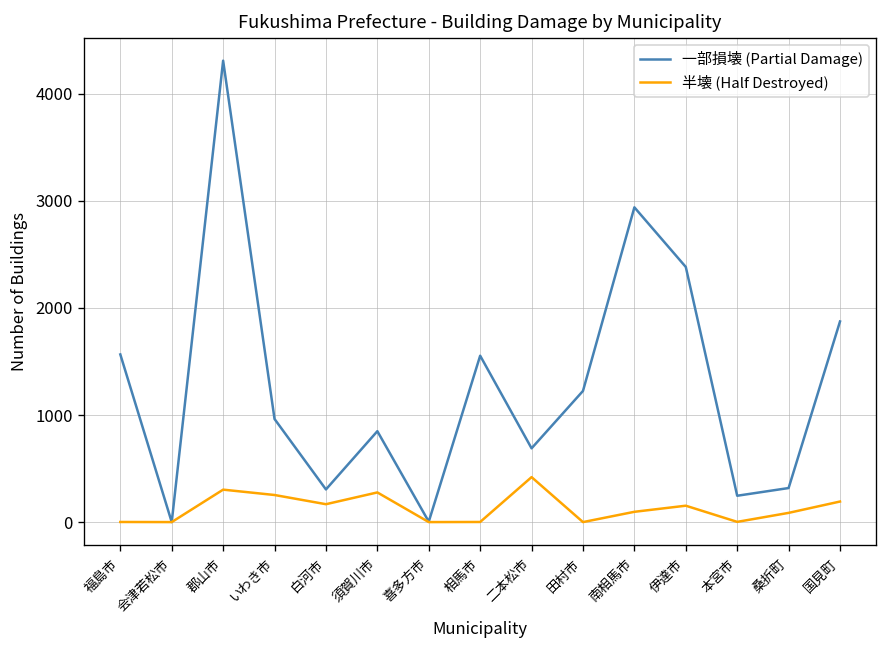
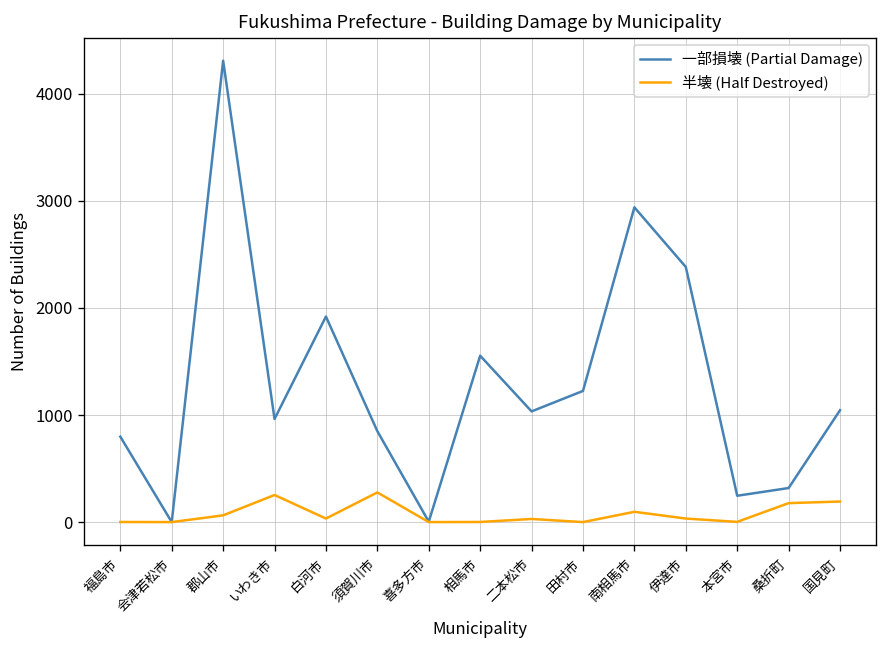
一部損壊 (Partial Damage), 福島市: 1600 -> 800
半壊 (Half Destroyed), 郡山市: 300 -> 100
一部損壊 (Partial Damage), 白河市: 300 -> 1900
半壊 (Half Destroyed), 白河市: 200 -> 0
一部損壊 (Partial Damage), 二本松市: 700 -> 1000
半壊 (Half Destroyed), 二本松市: 400 -> 0
半壊 (Half Destroyed), 伊達市: 200 -> 0
半壊 (Half Destroyed), 桑折町: 100 -> 200
一部損壊 (Partial Damage), 国見町: 1900 -> 1000
